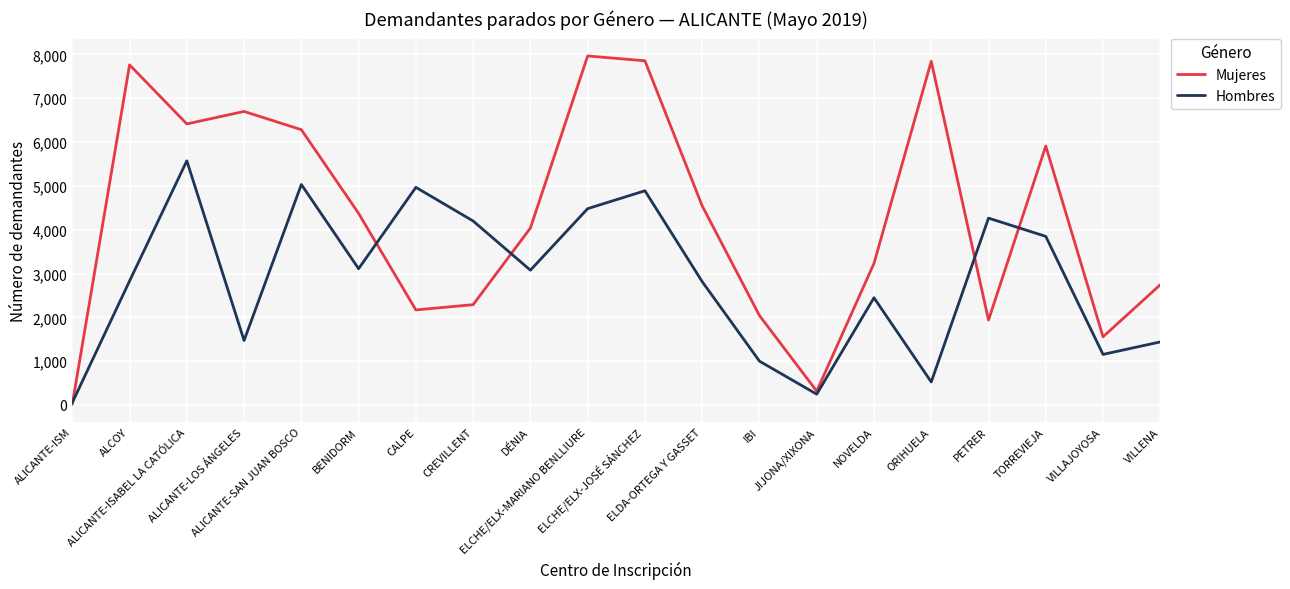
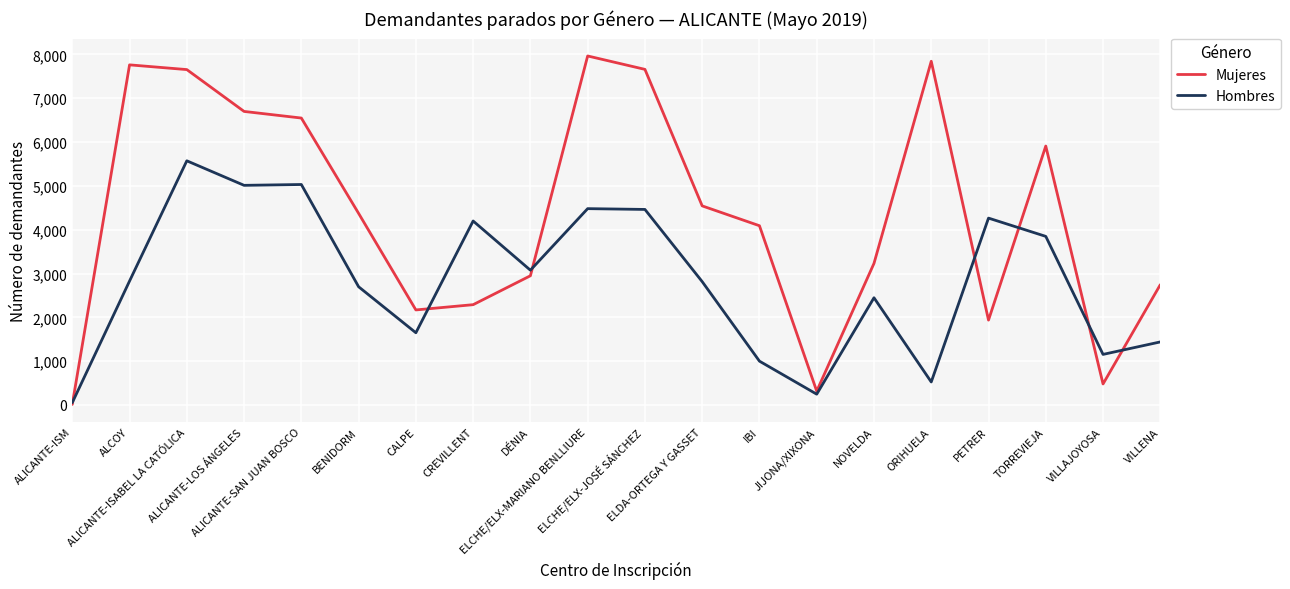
Mujeres, ALICANTE-ISABEL LA CATÓLICA: 6,400 -> 7,700
Hombres, ALICANTE-LOS ÁNGELES: 1,500 -> 5,000
Mujeres, ALICANTE-SAN JUAN BOSCO: 6,300 -> 6,500
Hombres, BENIDORM: 3,100 -> 2,700
Hombres, CALPE: 5,000 -> 1,600
Mujeres, DÉNIA: 4,000 -> 2,900
Mujeres, ELCHE/ELX-JOSÉ SÁNCHEZ: 7,900 -> 7,700
Hombres, ELCHE/ELX-JOSÉ SÁNCHEZ: 4,900 -> 4,500
Mujeres, IBI: 2,000 -> 4,100
Mujeres, VILLAJOYOSA: 1,600 -> 500
